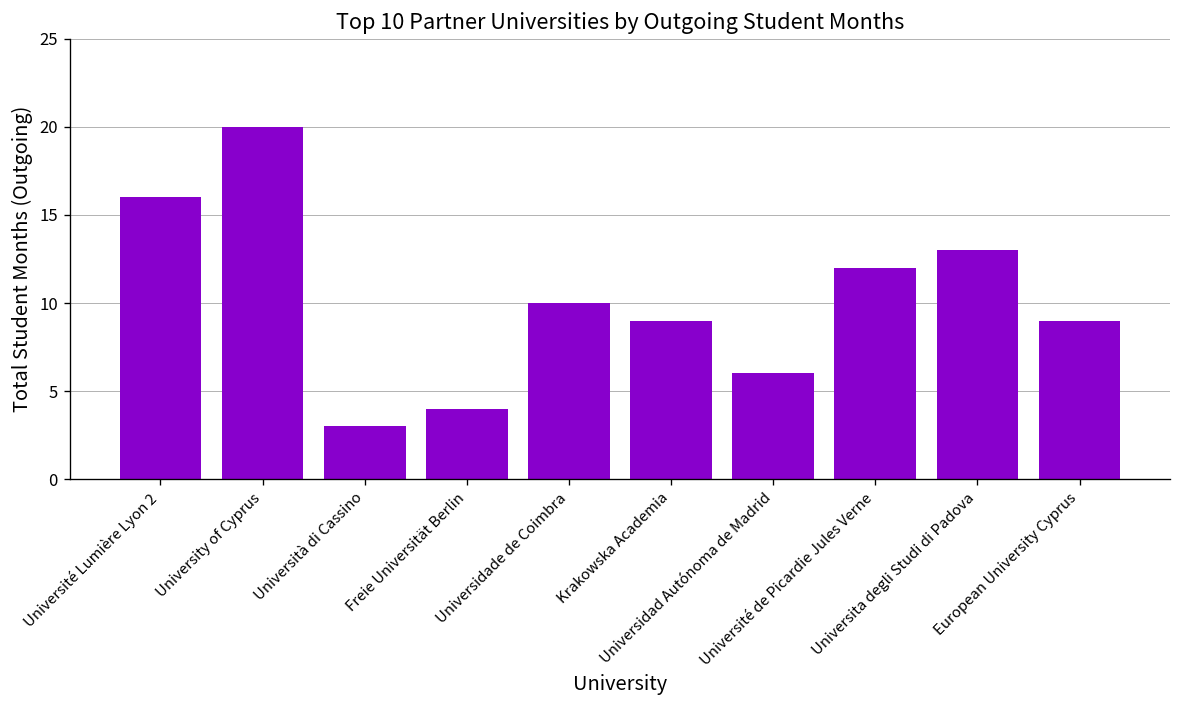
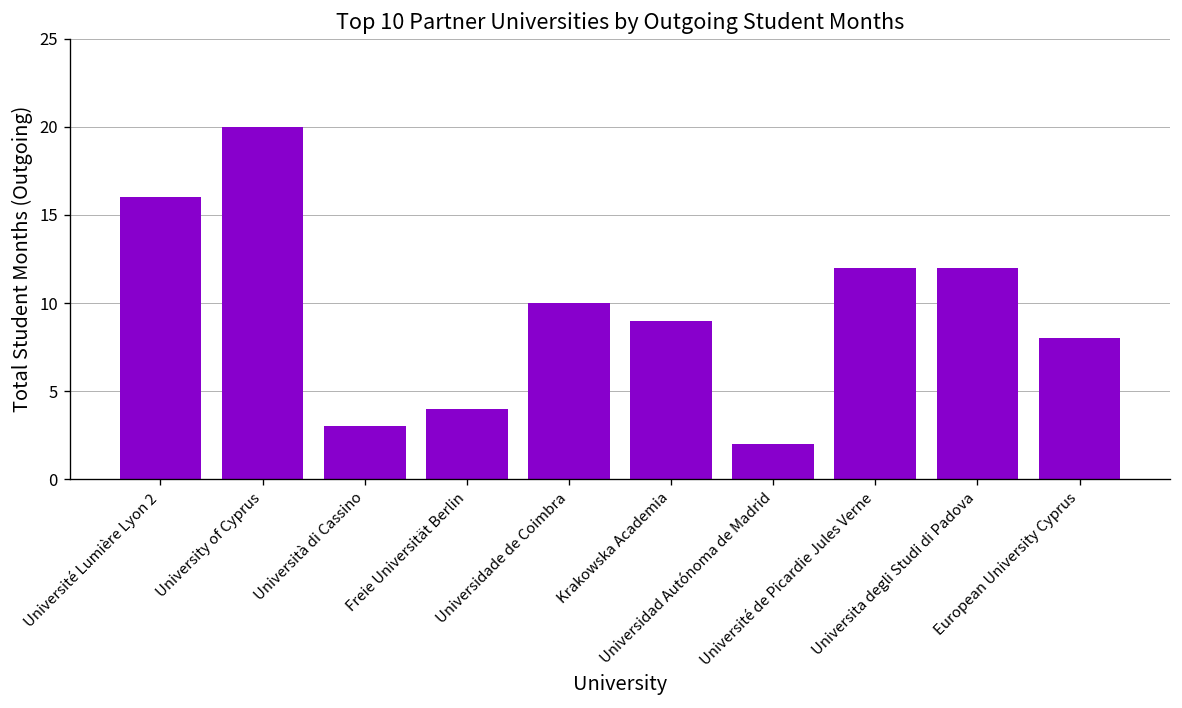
Universidad Autónoma de Madrid: 6 -> 2
Universita degli Studi di Padova: 13 -> 12
European University Cyprus: 9 -> 8
